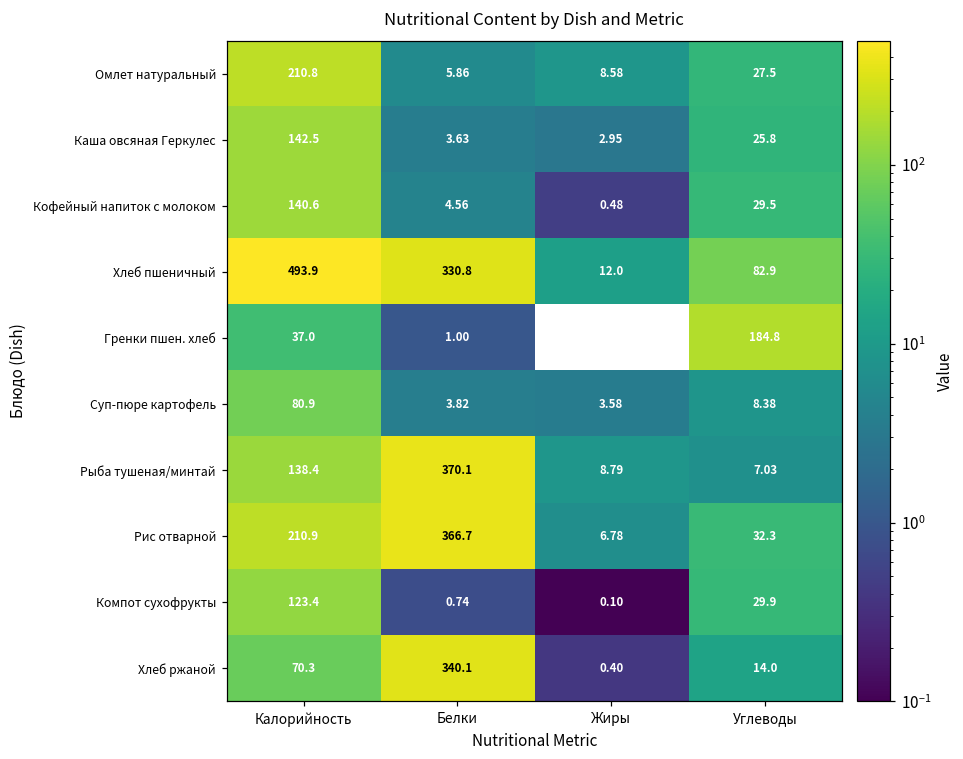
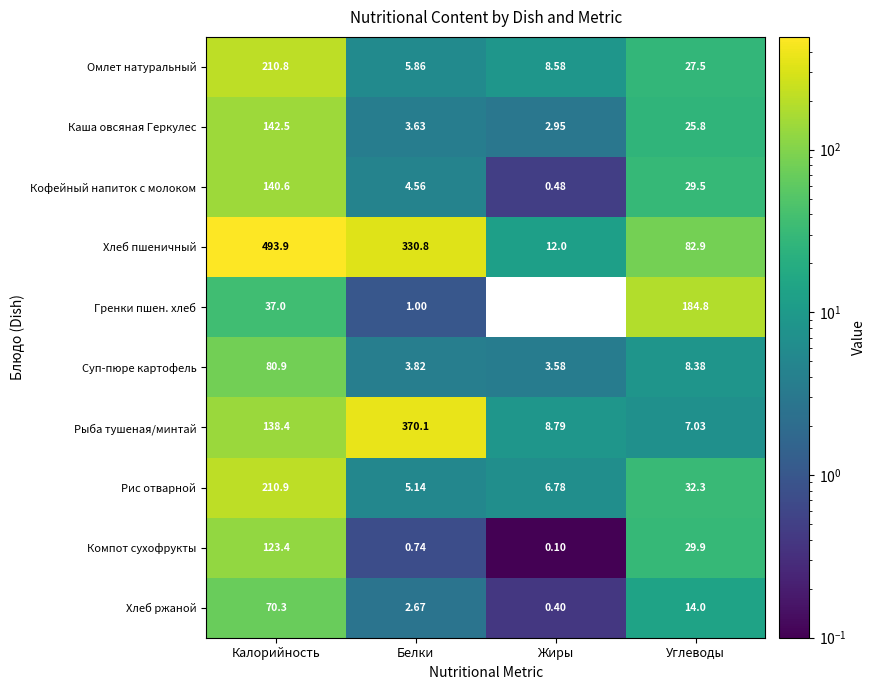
Рис отварной, Белки: 366.7 -> 5.14
Хлеб ржаной, Белки: 340.1 -> 2.67
